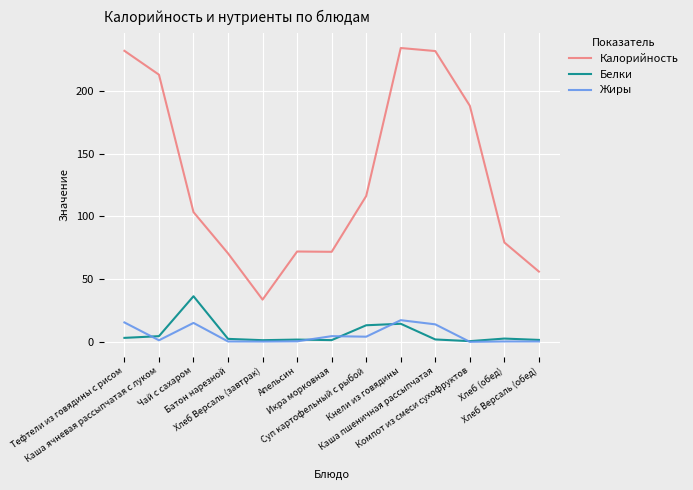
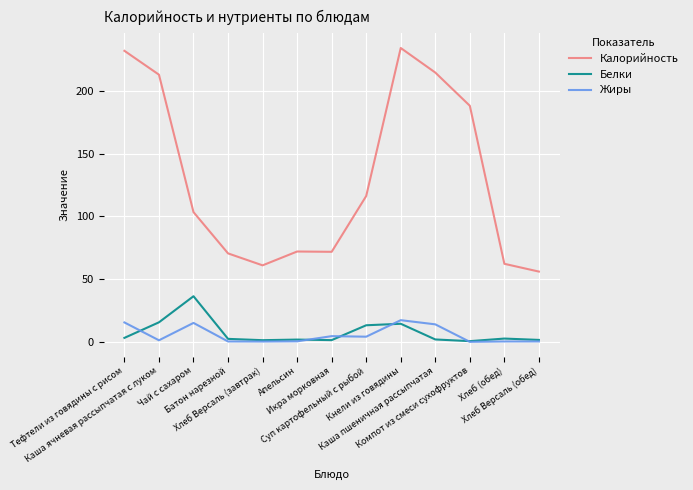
Белки, Каша ячневая рассыпчатая с луком: 5 -> 16
Калорийность, Хлеб Версаль (завтрак): 34 -> 61
Калорийность, Каша пшеничная рассыпчатая: 232 -> 215
Калорийность, Хлеб (обед): 79 -> 62
